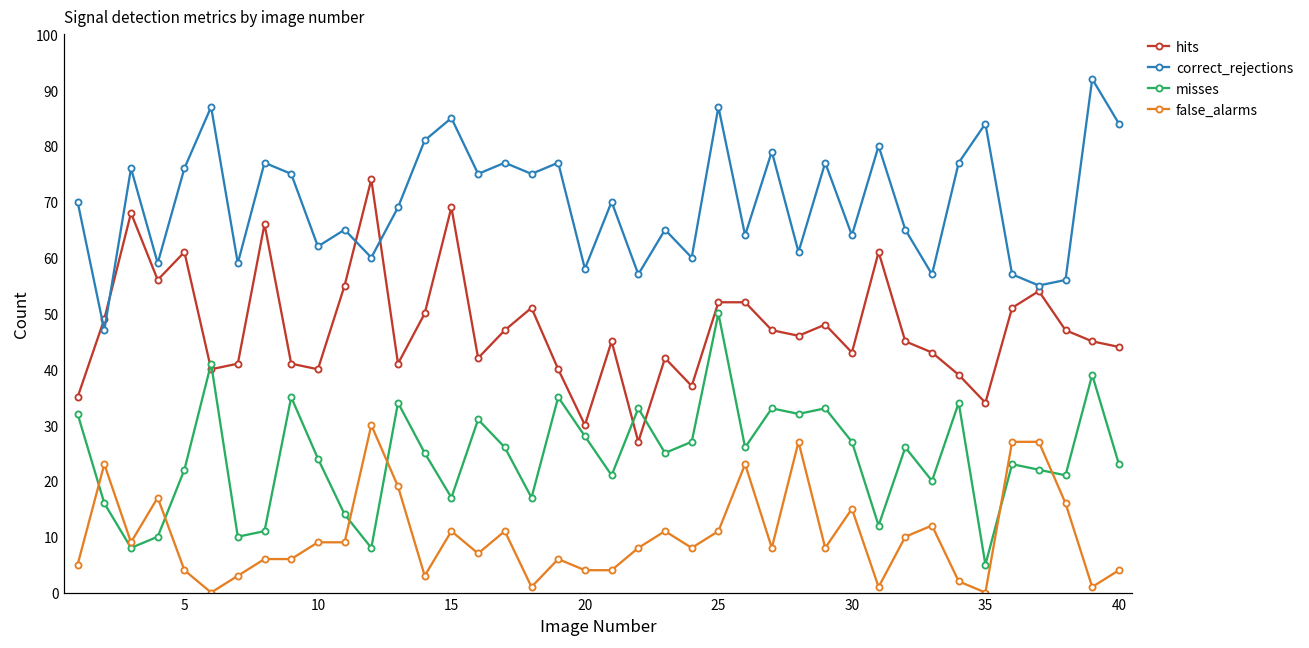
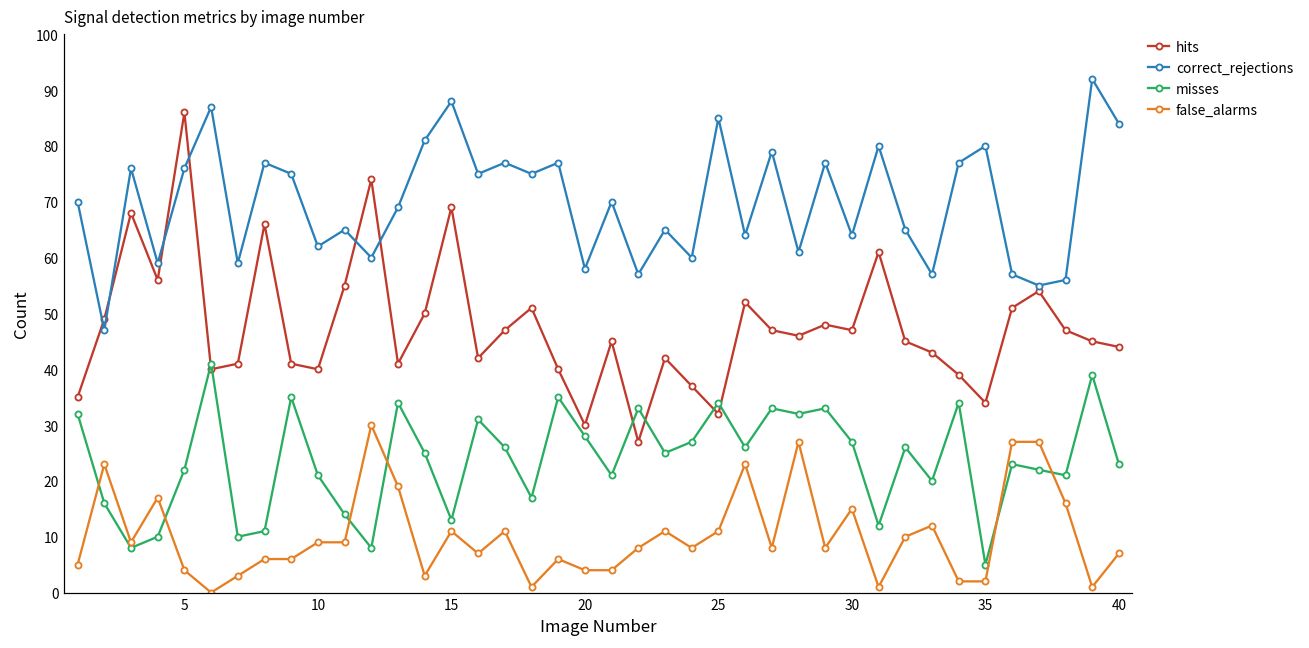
hits, 5: 61 -> 86
misses, 10: 24 -> 21
correct_rejections, 15: 85 -> 88
misses, 15: 17 -> 13
hits, 25: 52 -> 32
correct_rejections, 25: 87 -> 85
misses, 25: 50 -> 34
hits, 30: 43 -> 47
correct_rejections, 35: 84 -> 80
false_alarms, 35: 0 -> 2
false_alarms, 40: 4 -> 7
